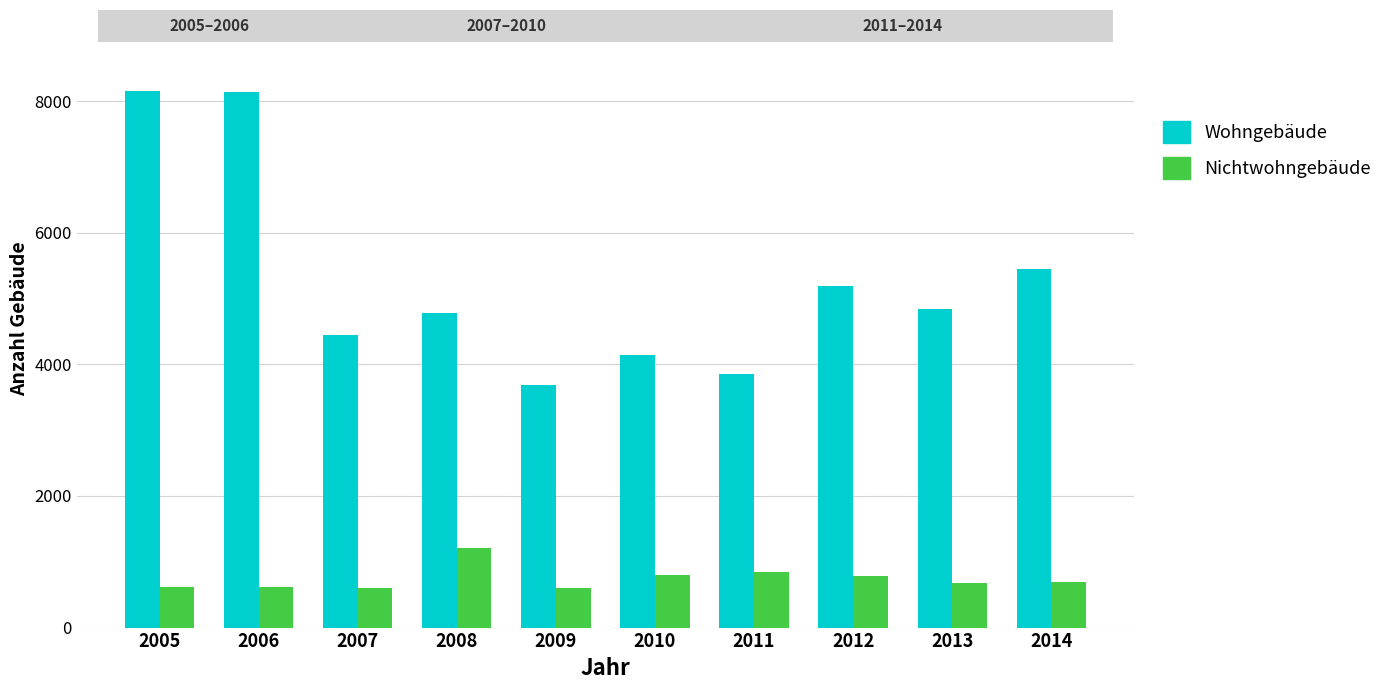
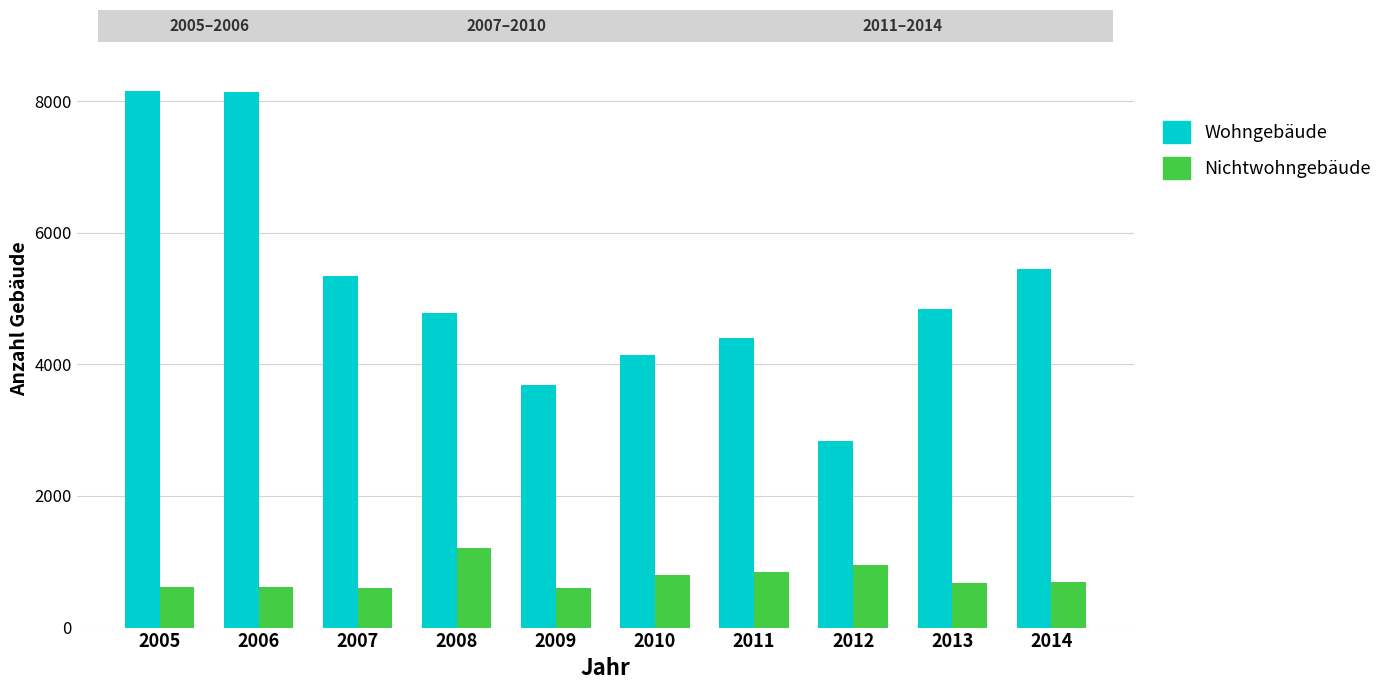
Wohngebäude, 2007: 4500 -> 5300
Wohngebäude, 2011: 3900 -> 4400
Wohngebäude, 2012: 5200 -> 2800
Nichtwohngebäude, 2012: 800 -> 1000
